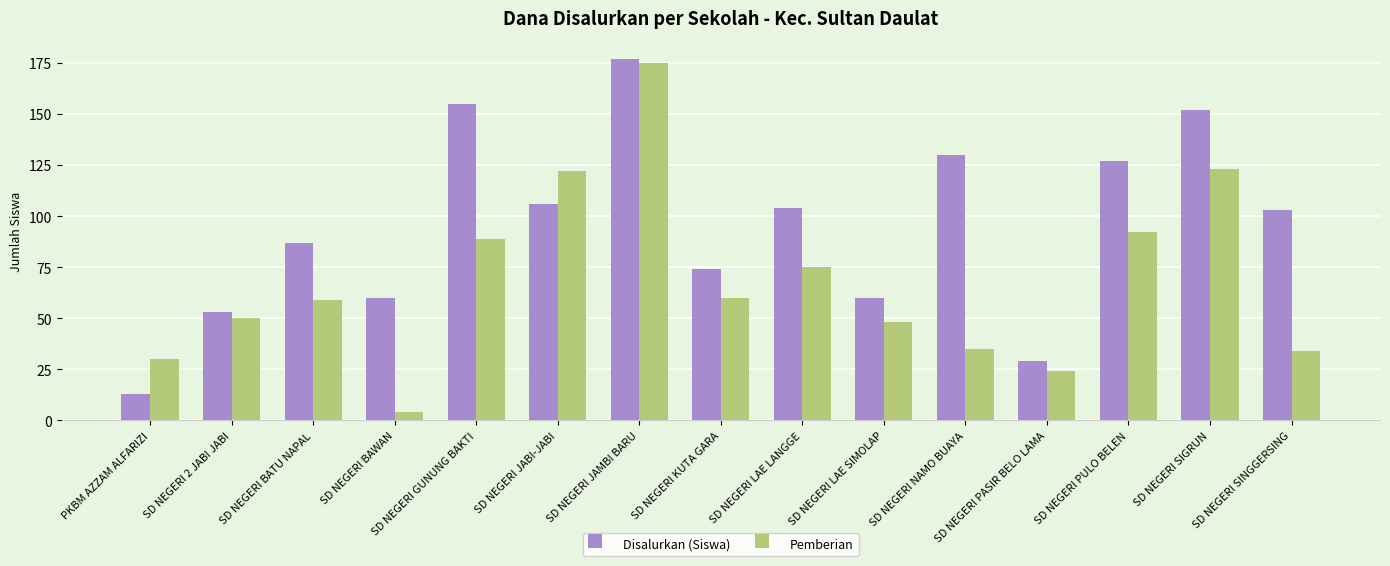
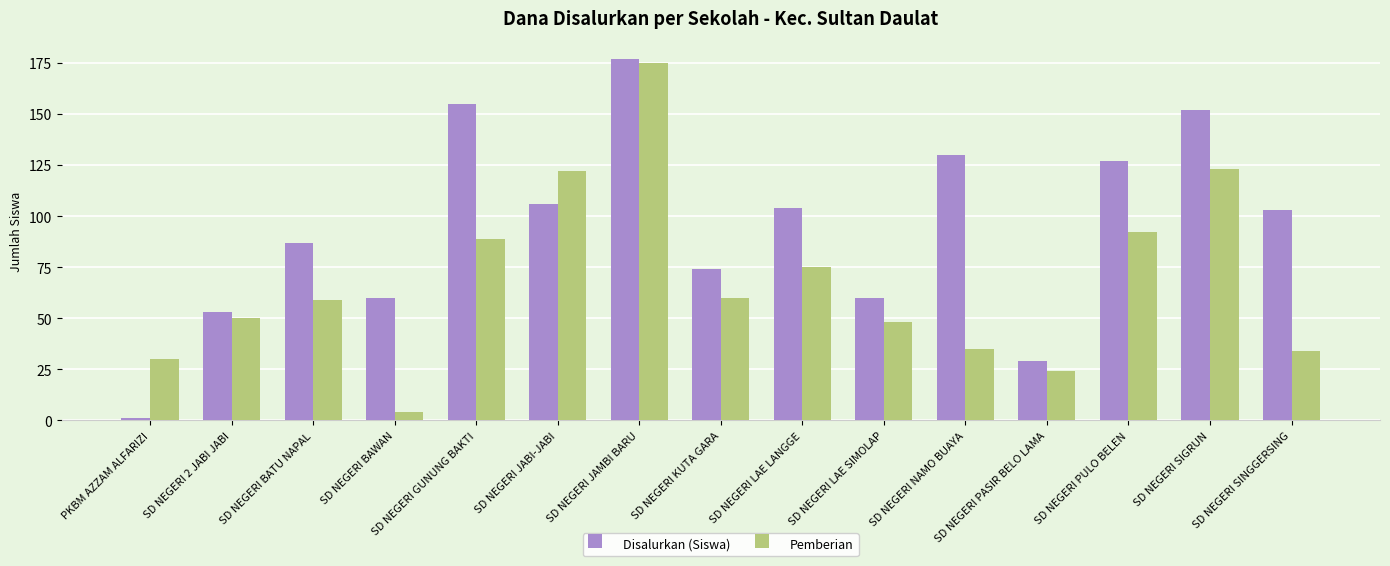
Disalurkan (Siswa), PKBM AZZAM ALFARIZI: 13 -> 1
